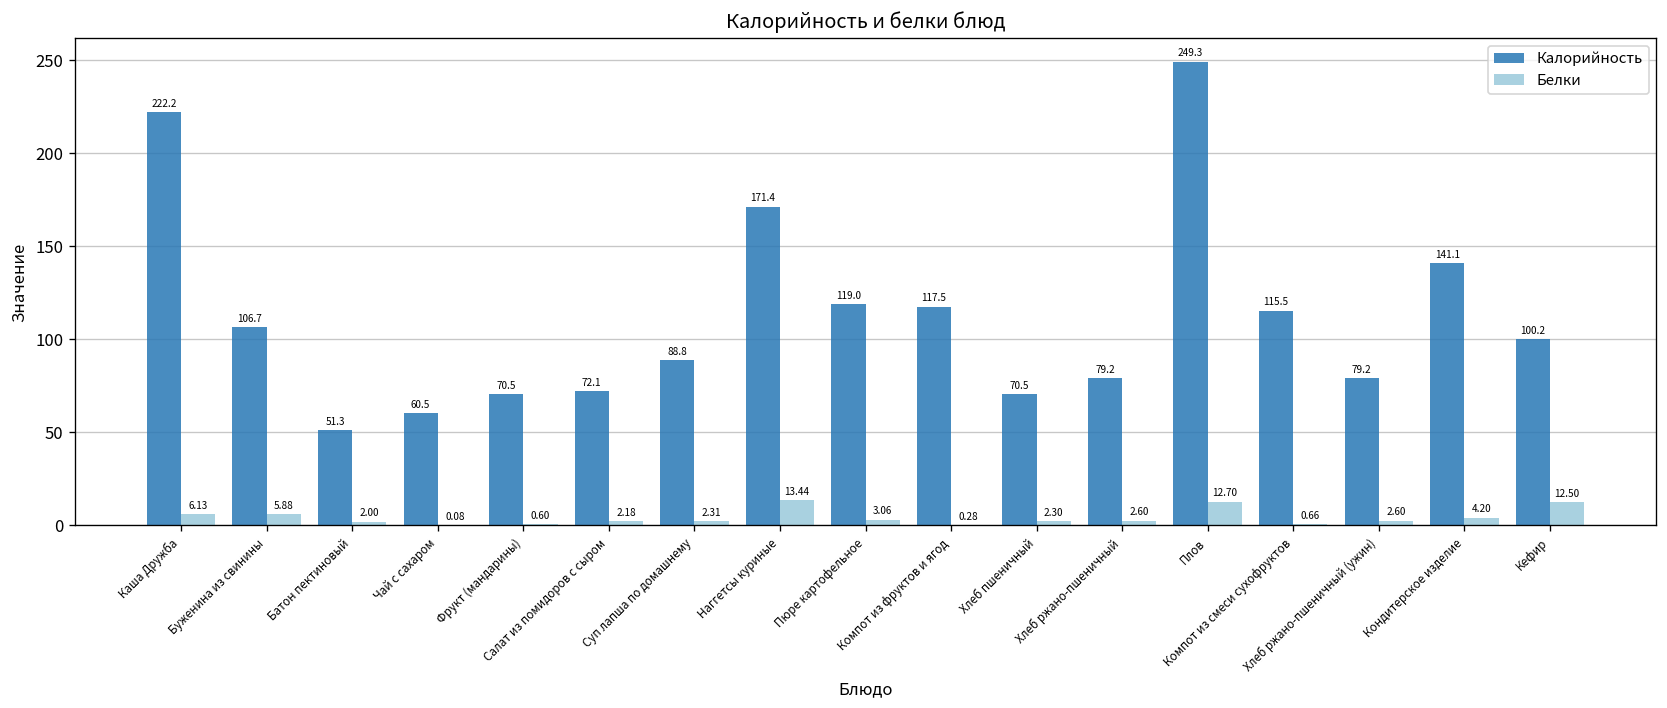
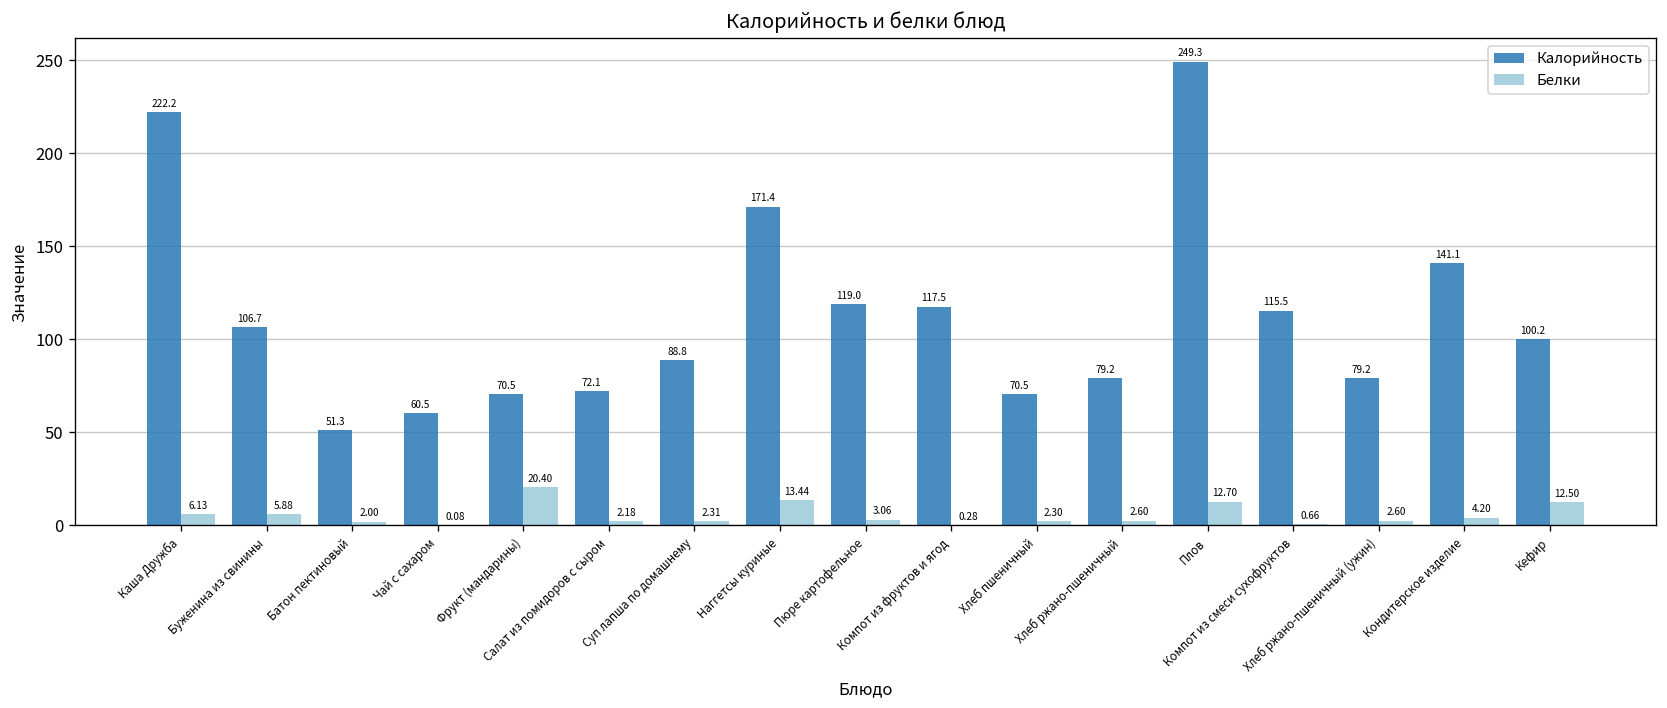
Белки, Фрукт (мандарины): 0.60 -> 20.40
